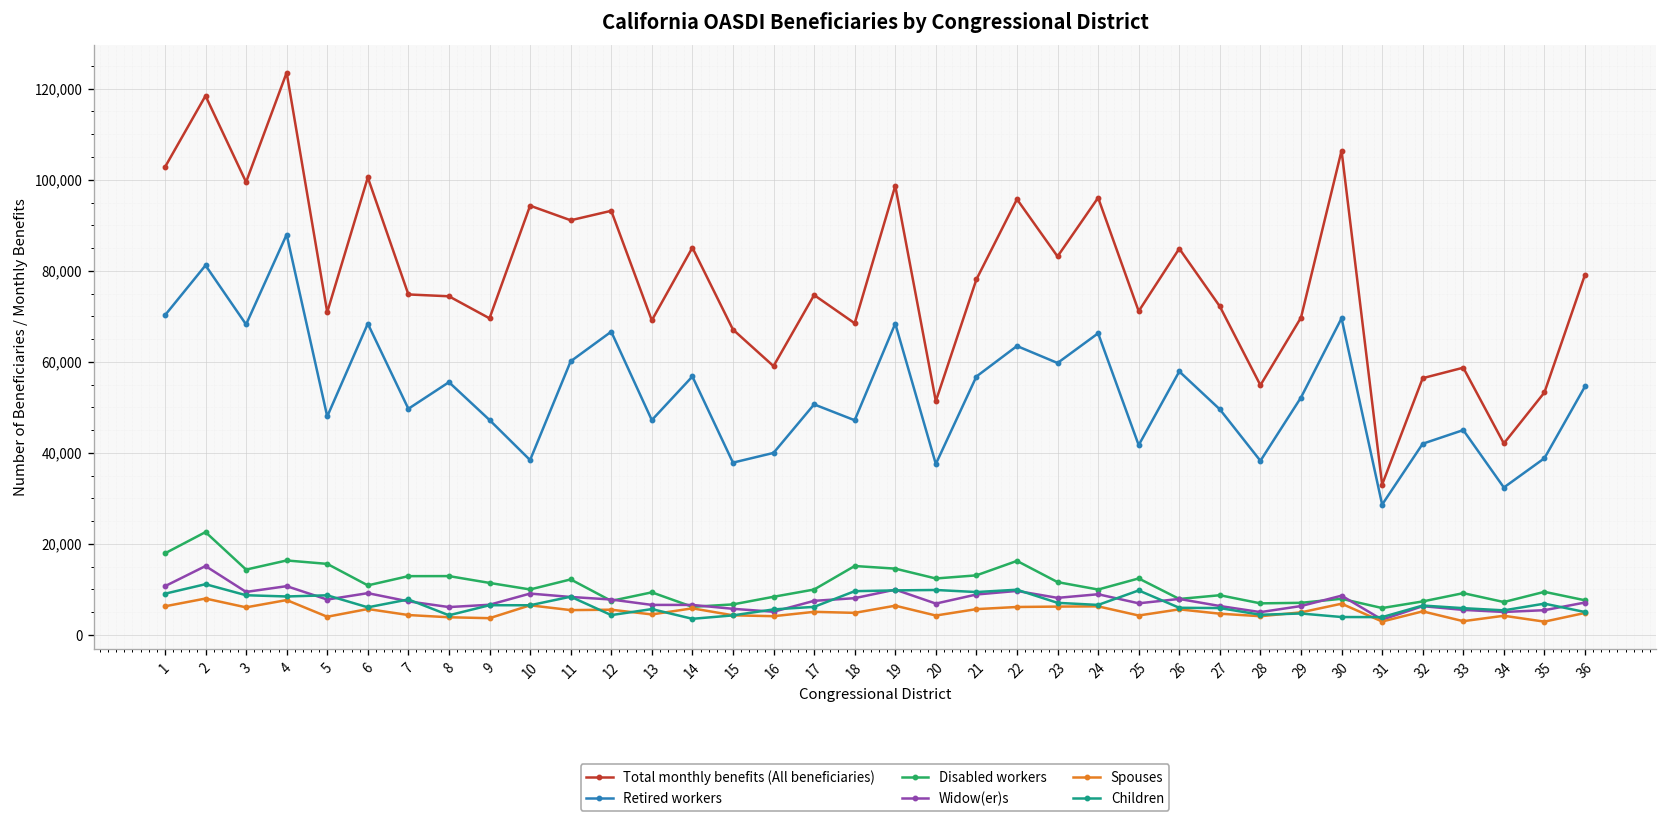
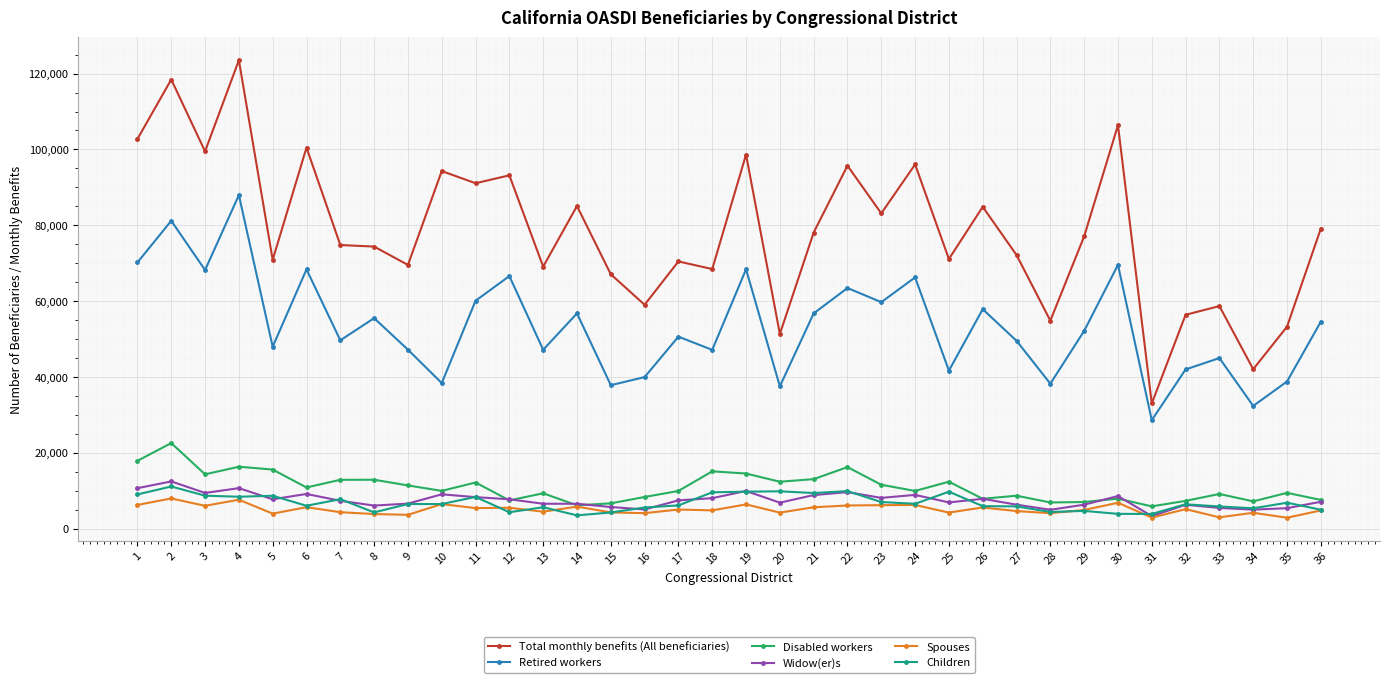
Widow(er)s, 2: 15,000 -> 12,000
Total monthly benefits (All beneficiaries), 17: 75,000 -> 70,000
Total monthly benefits (All beneficiaries), 29: 70,000 -> 77,000
